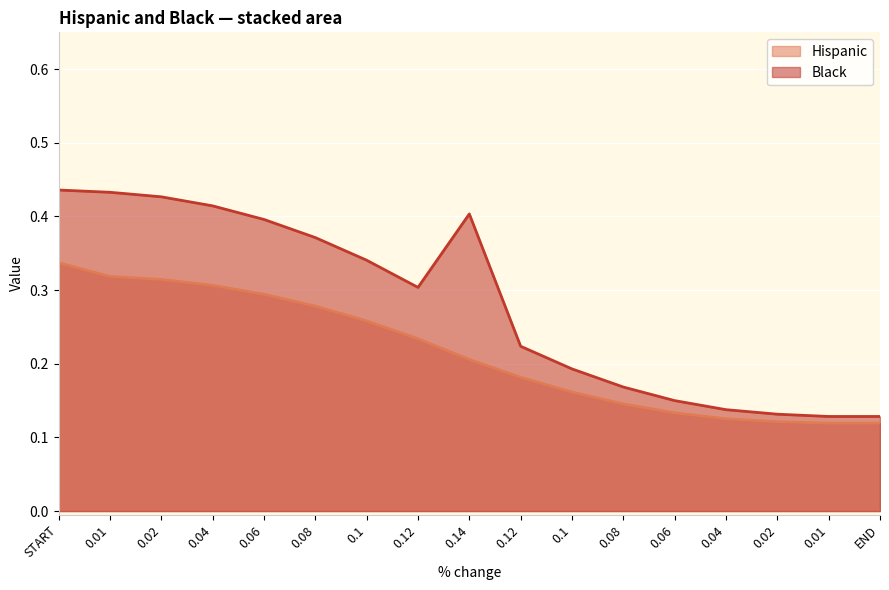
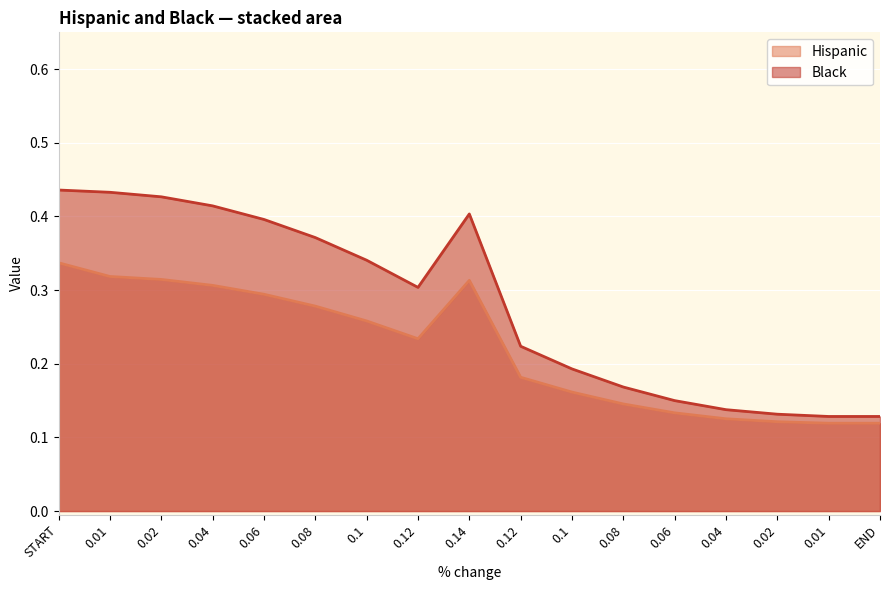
Hispanic, 0.14: 0.21 -> 0.31
